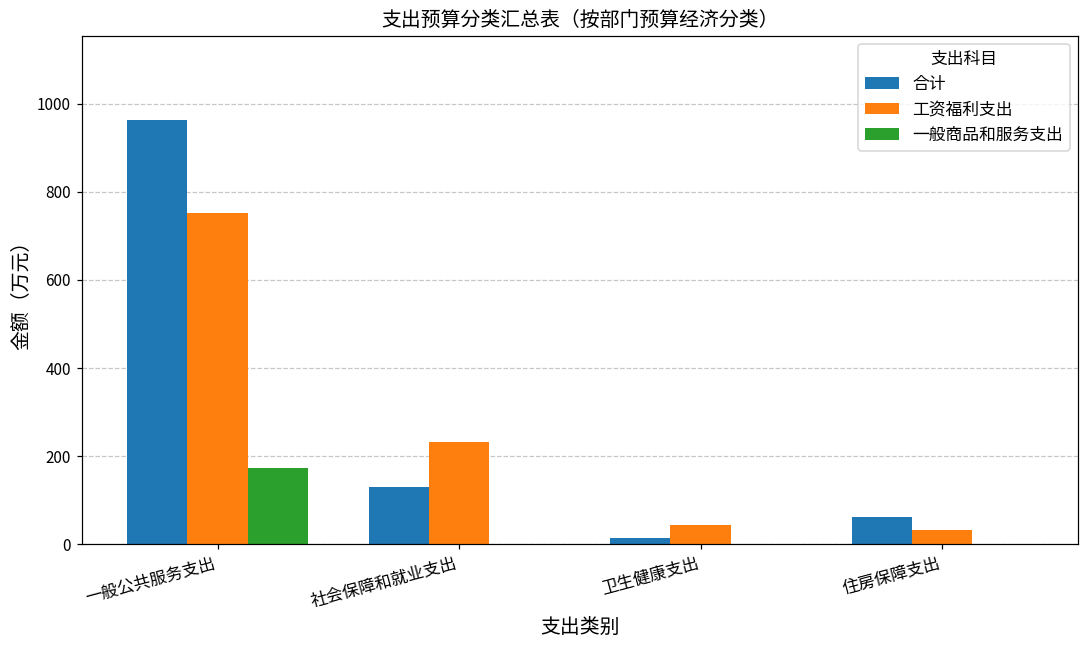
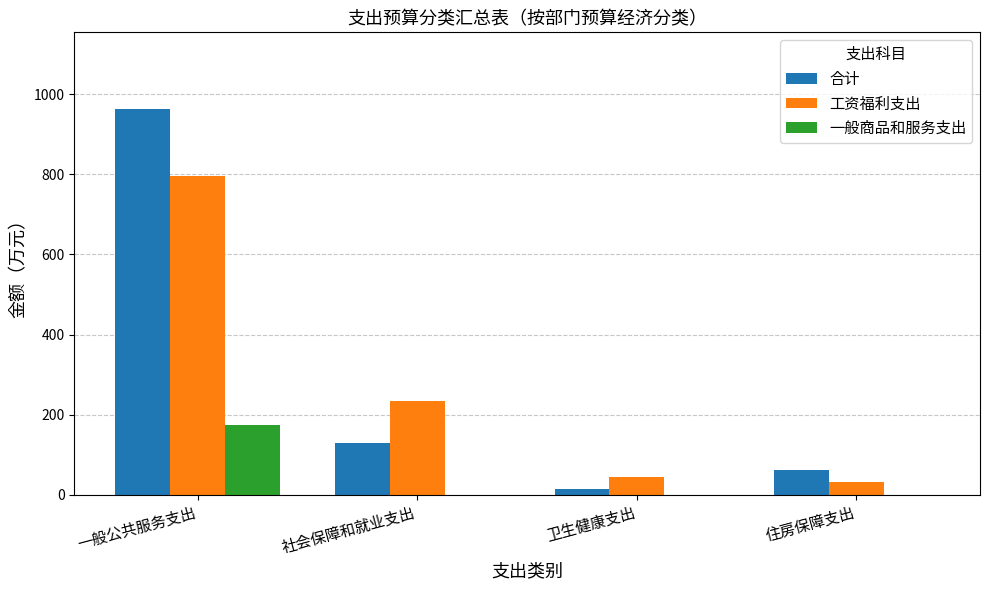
工资福利支出, 一般公共服务支出: 750 -> 800
